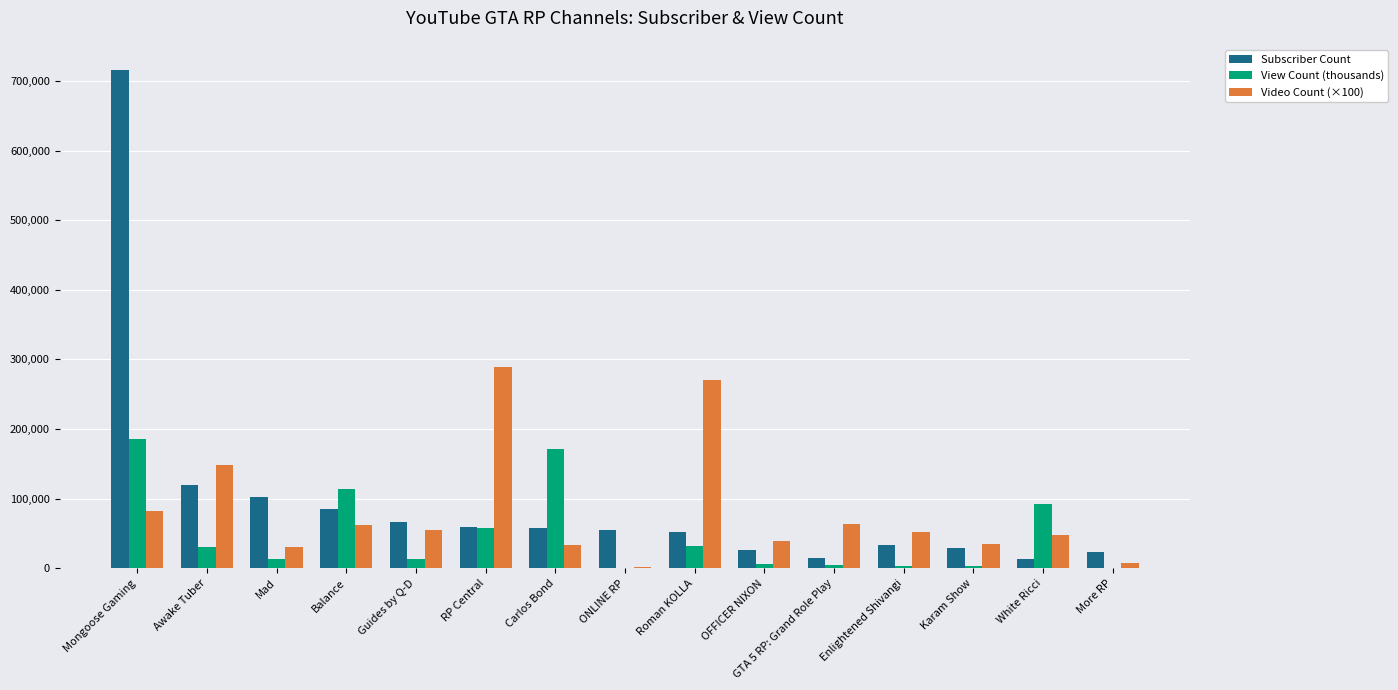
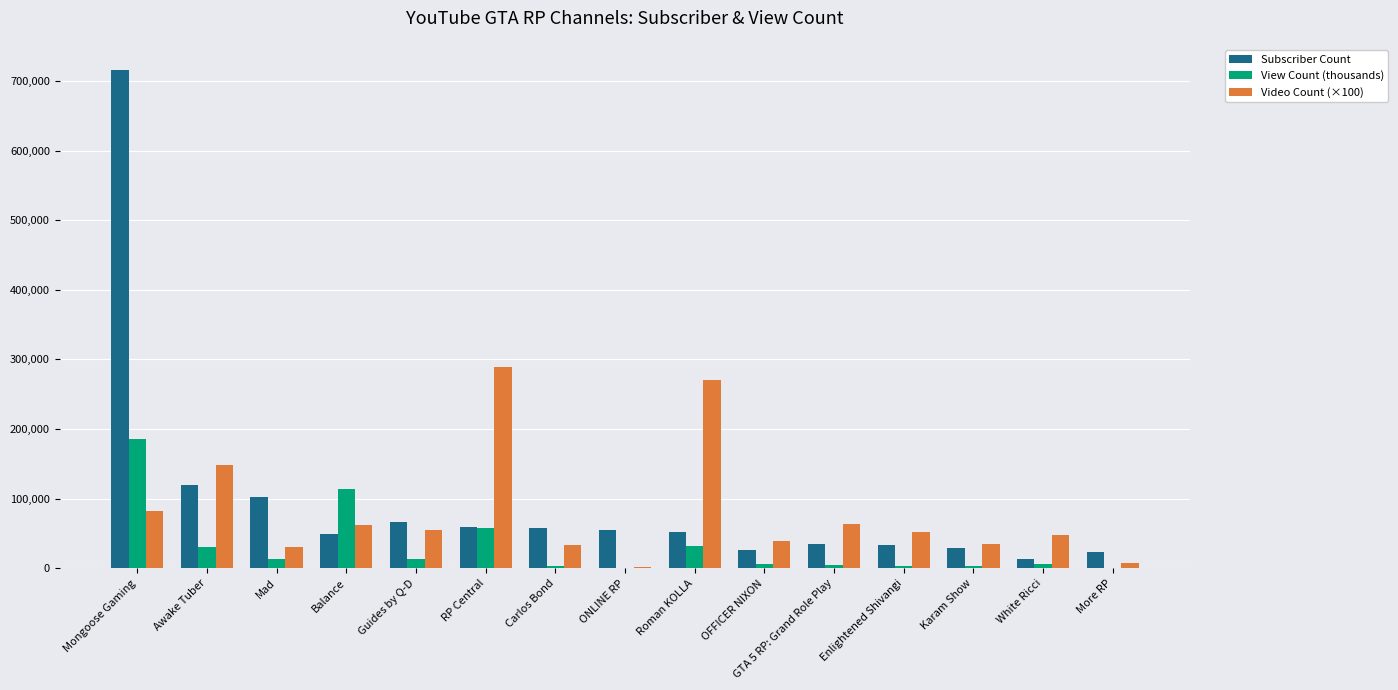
Subscriber Count, Balance: 80,000 -> 50,000
View Count (thousands), Carlos Bond: 170,000 -> 0
Subscriber Count, GTA 5 RP: Grand Role Play: 20,000 -> 30,000
View Count (thousands), White Ricci: 90,000 -> 10,000
